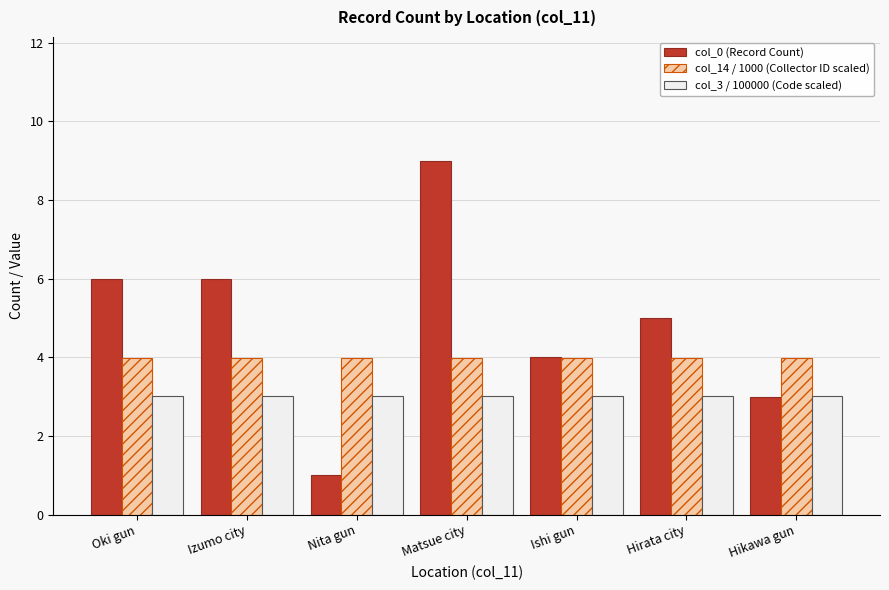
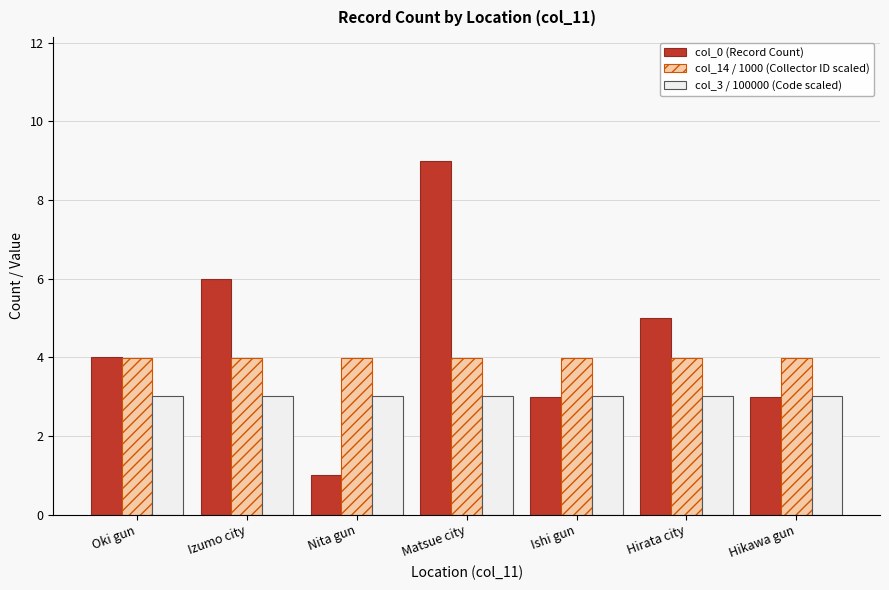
col_0 (Record Count), Oki gun: 6 -> 4
col_0 (Record Count), Ishi gun: 4 -> 3
